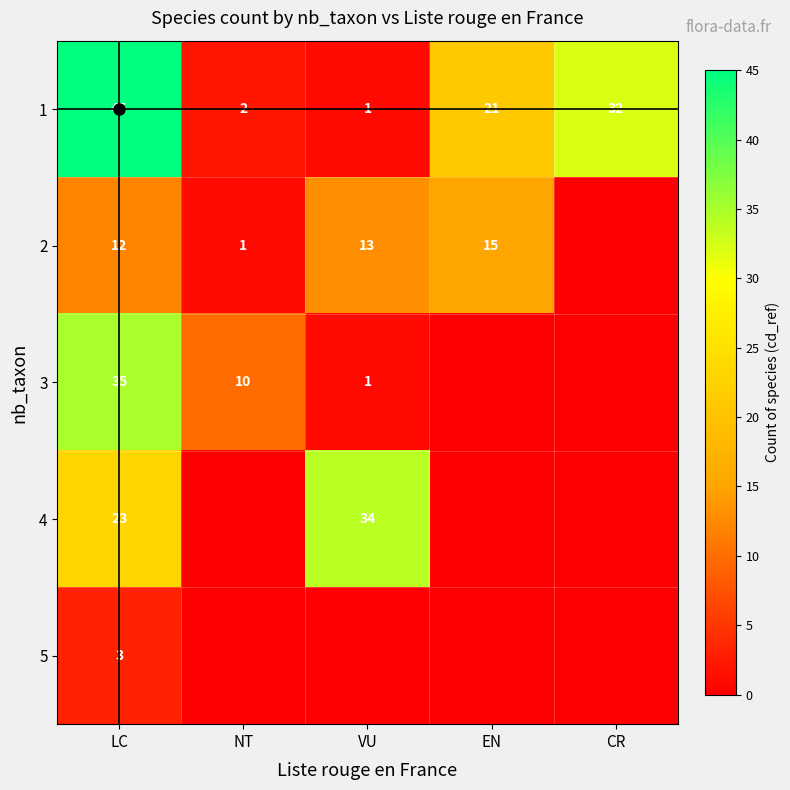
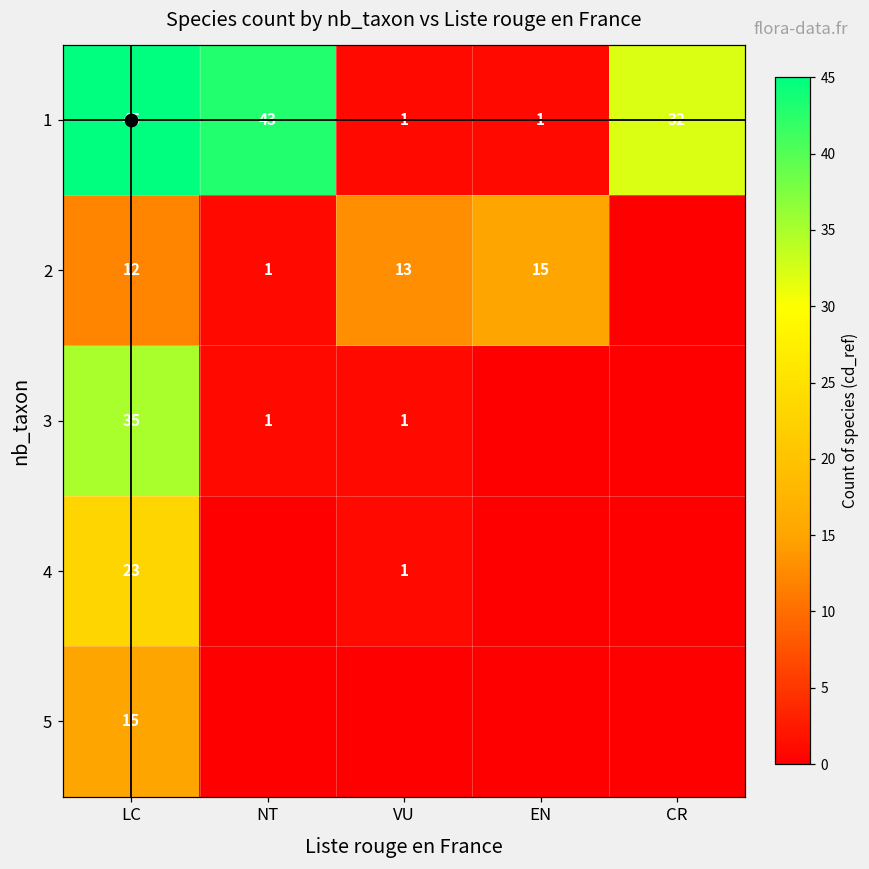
1, NT: 2 -> 43
1, EN: 21 -> 1
3, NT: 10 -> 1
4, VU: 34 -> 1
5, LC: 3 -> 15
